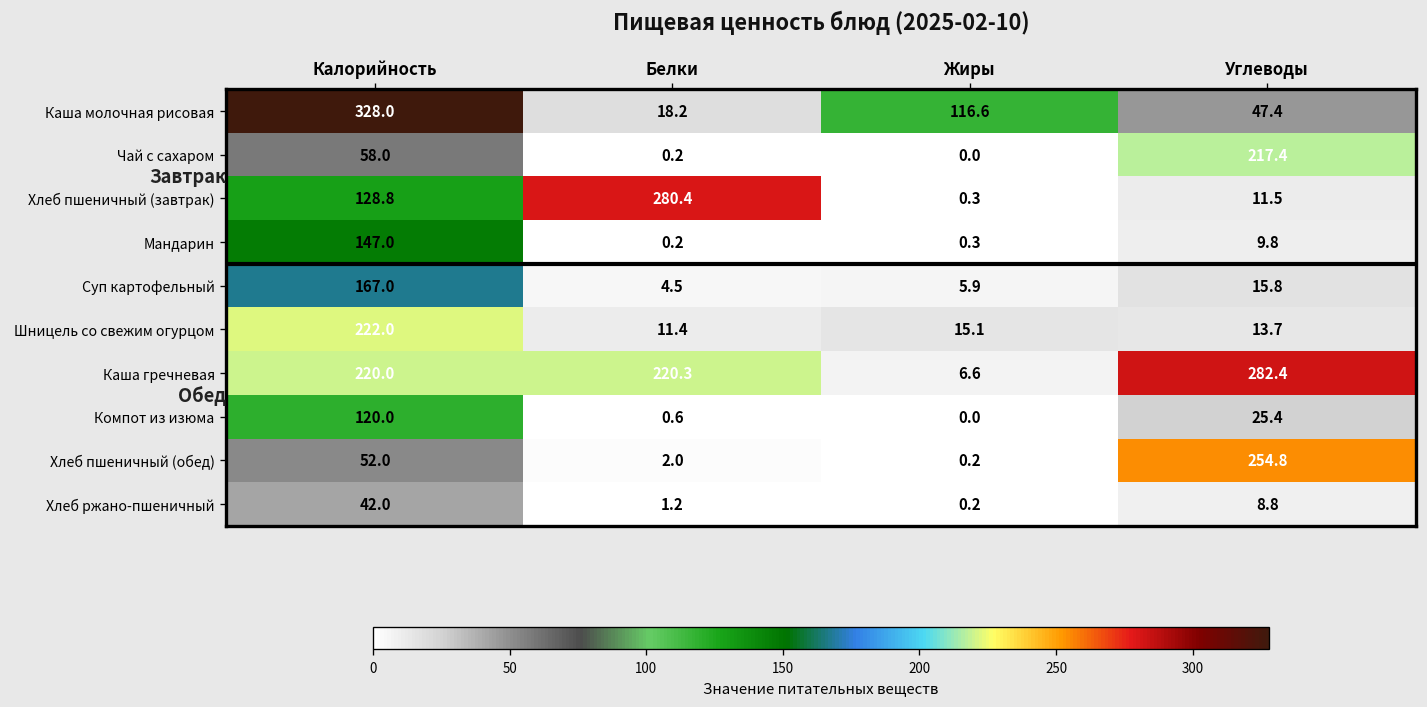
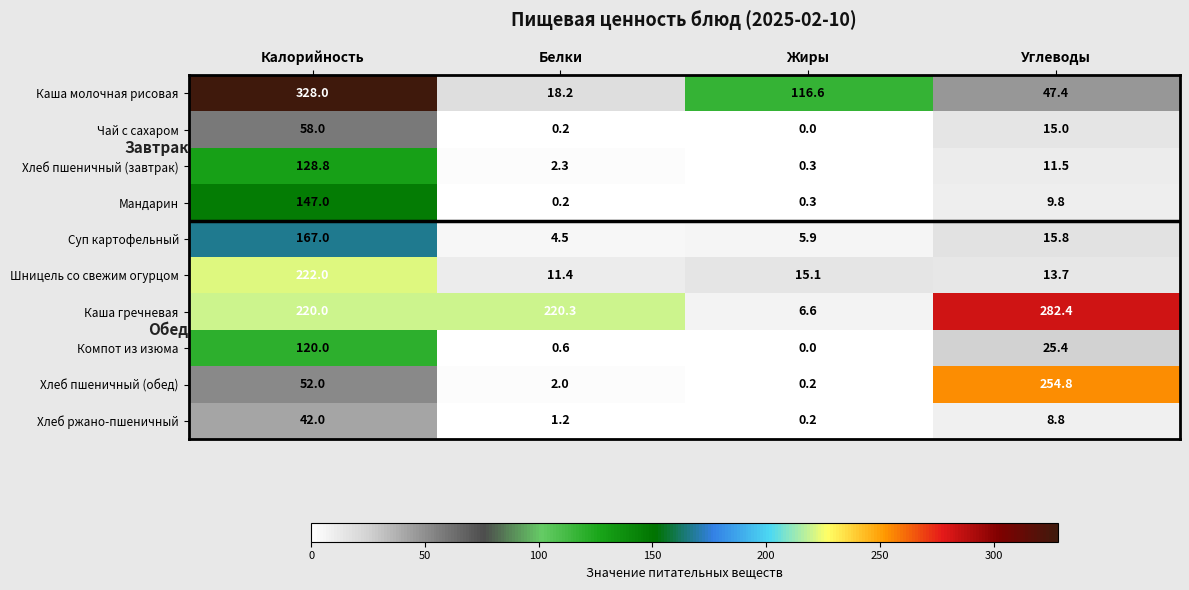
Чай с сахаром, Углеводы: 217.4 -> 15.0
Хлеб пшеничный (завтрак), Белки: 280.4 -> 2.3
